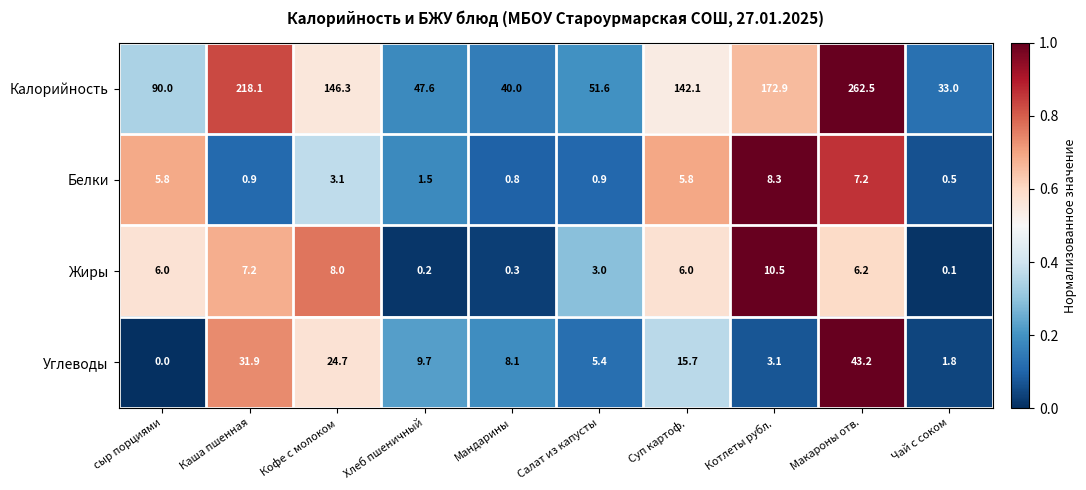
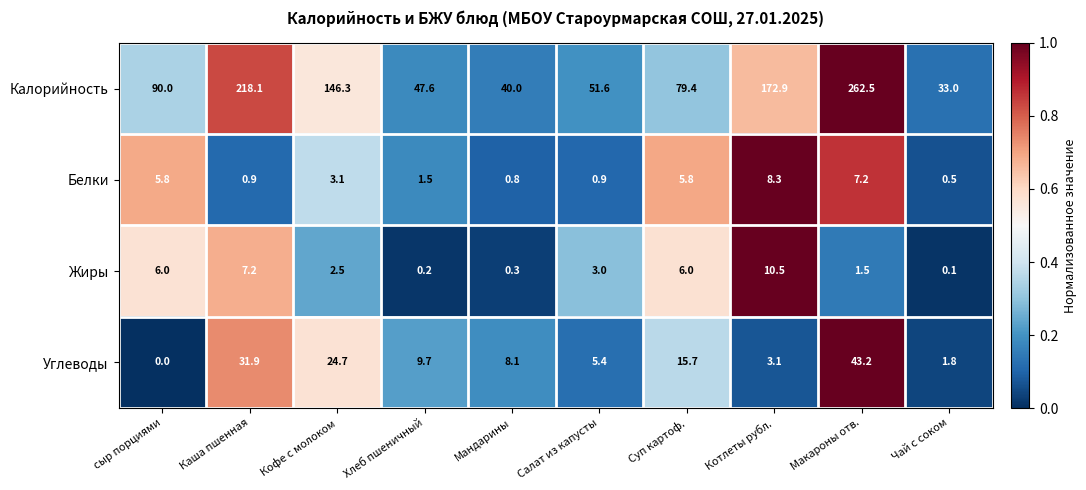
Калорийность, Суп картоф.: 142.1 -> 79.4
Жиры, Кофе с молоком: 8.0 -> 2.5
Жиры, Макароны отв.: 6.2 -> 1.5
